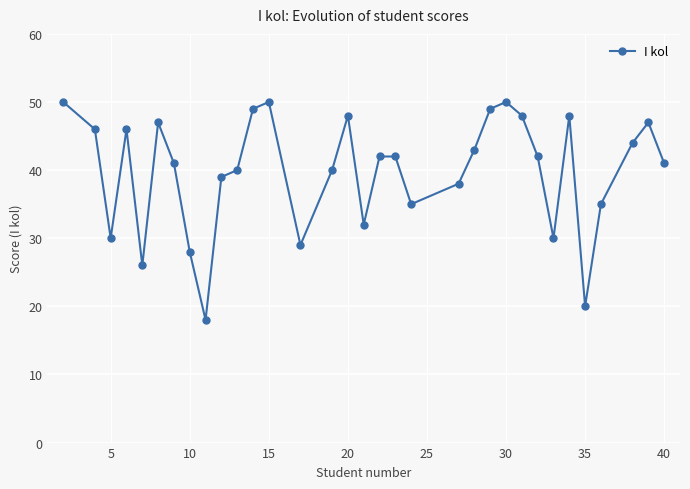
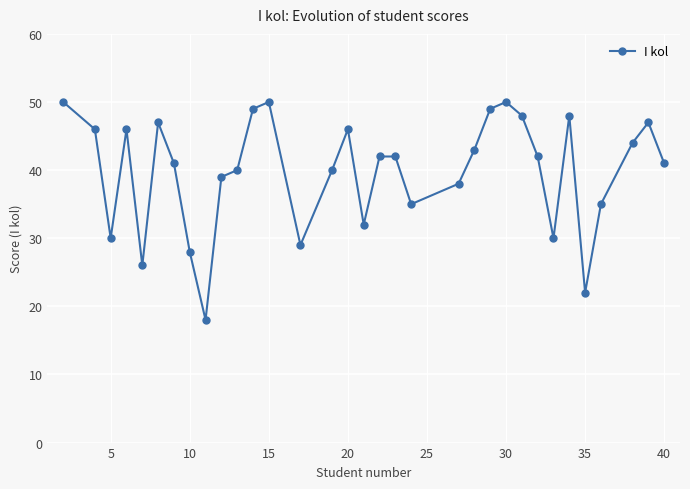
20: 48 -> 46
35: 20 -> 22
